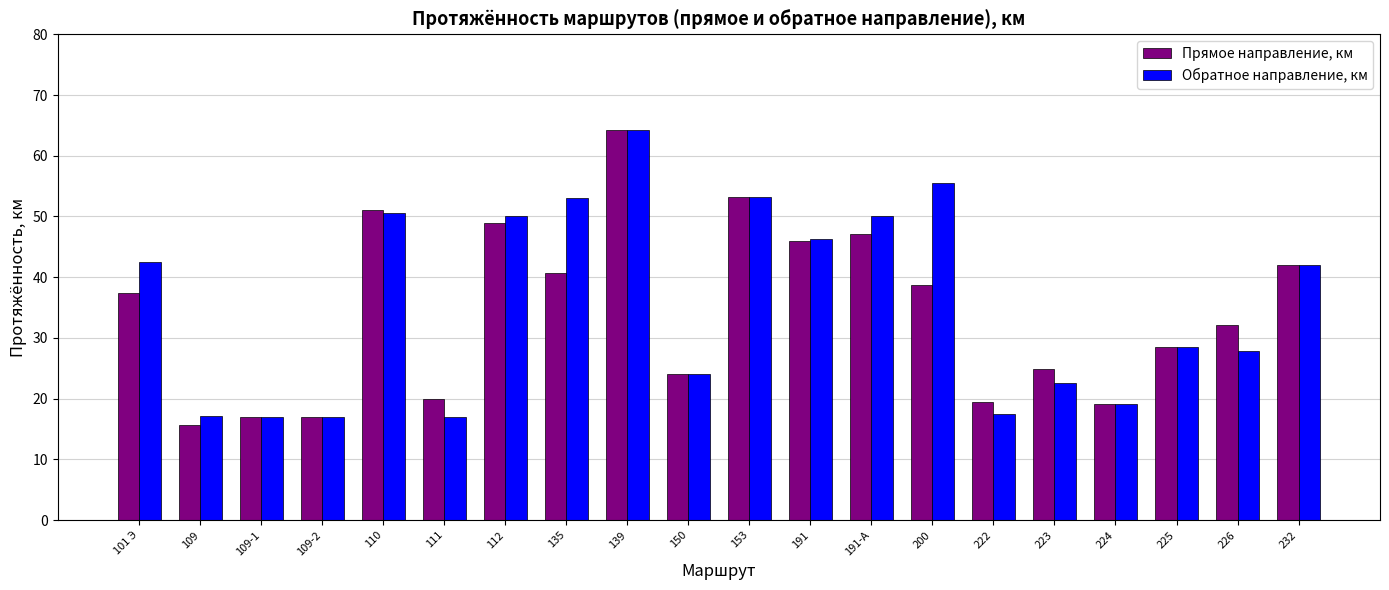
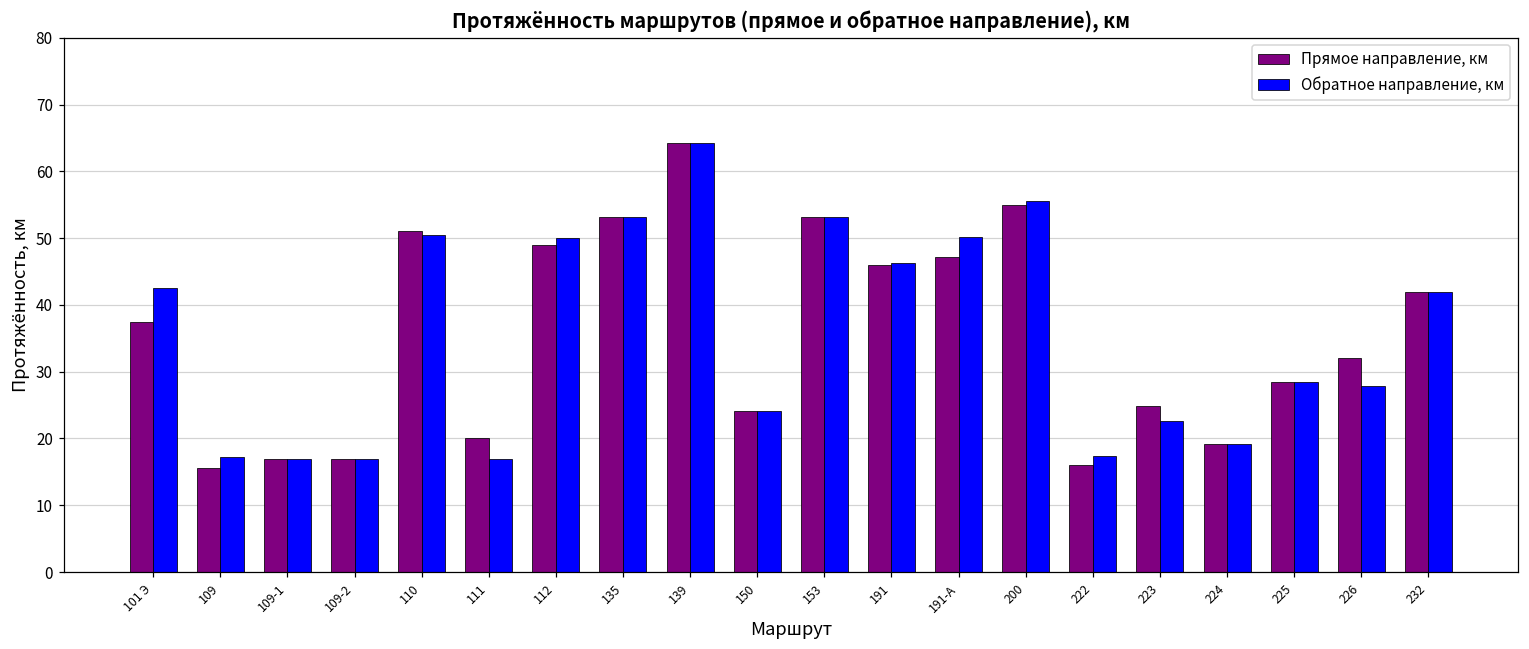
Прямое направление, км, 135: 41 -> 53
Прямое направление, км, 200: 39 -> 55
Прямое направление, км, 222: 19 -> 16
